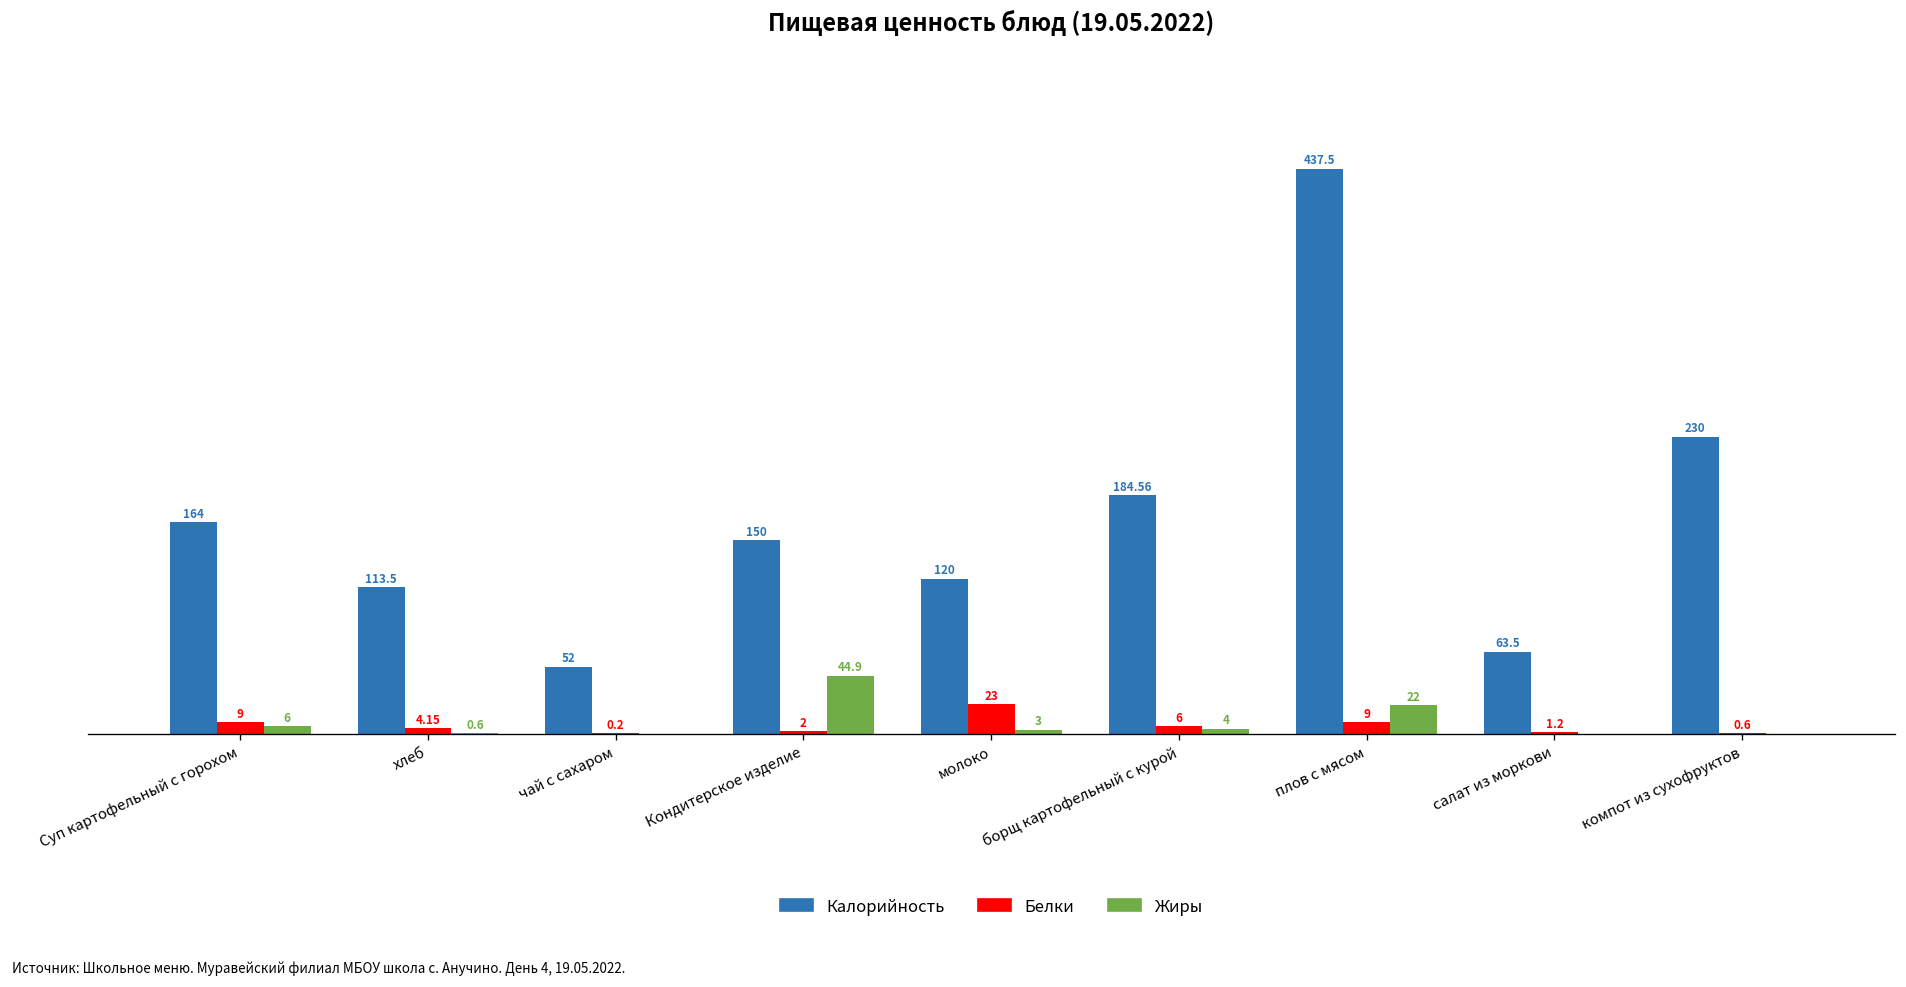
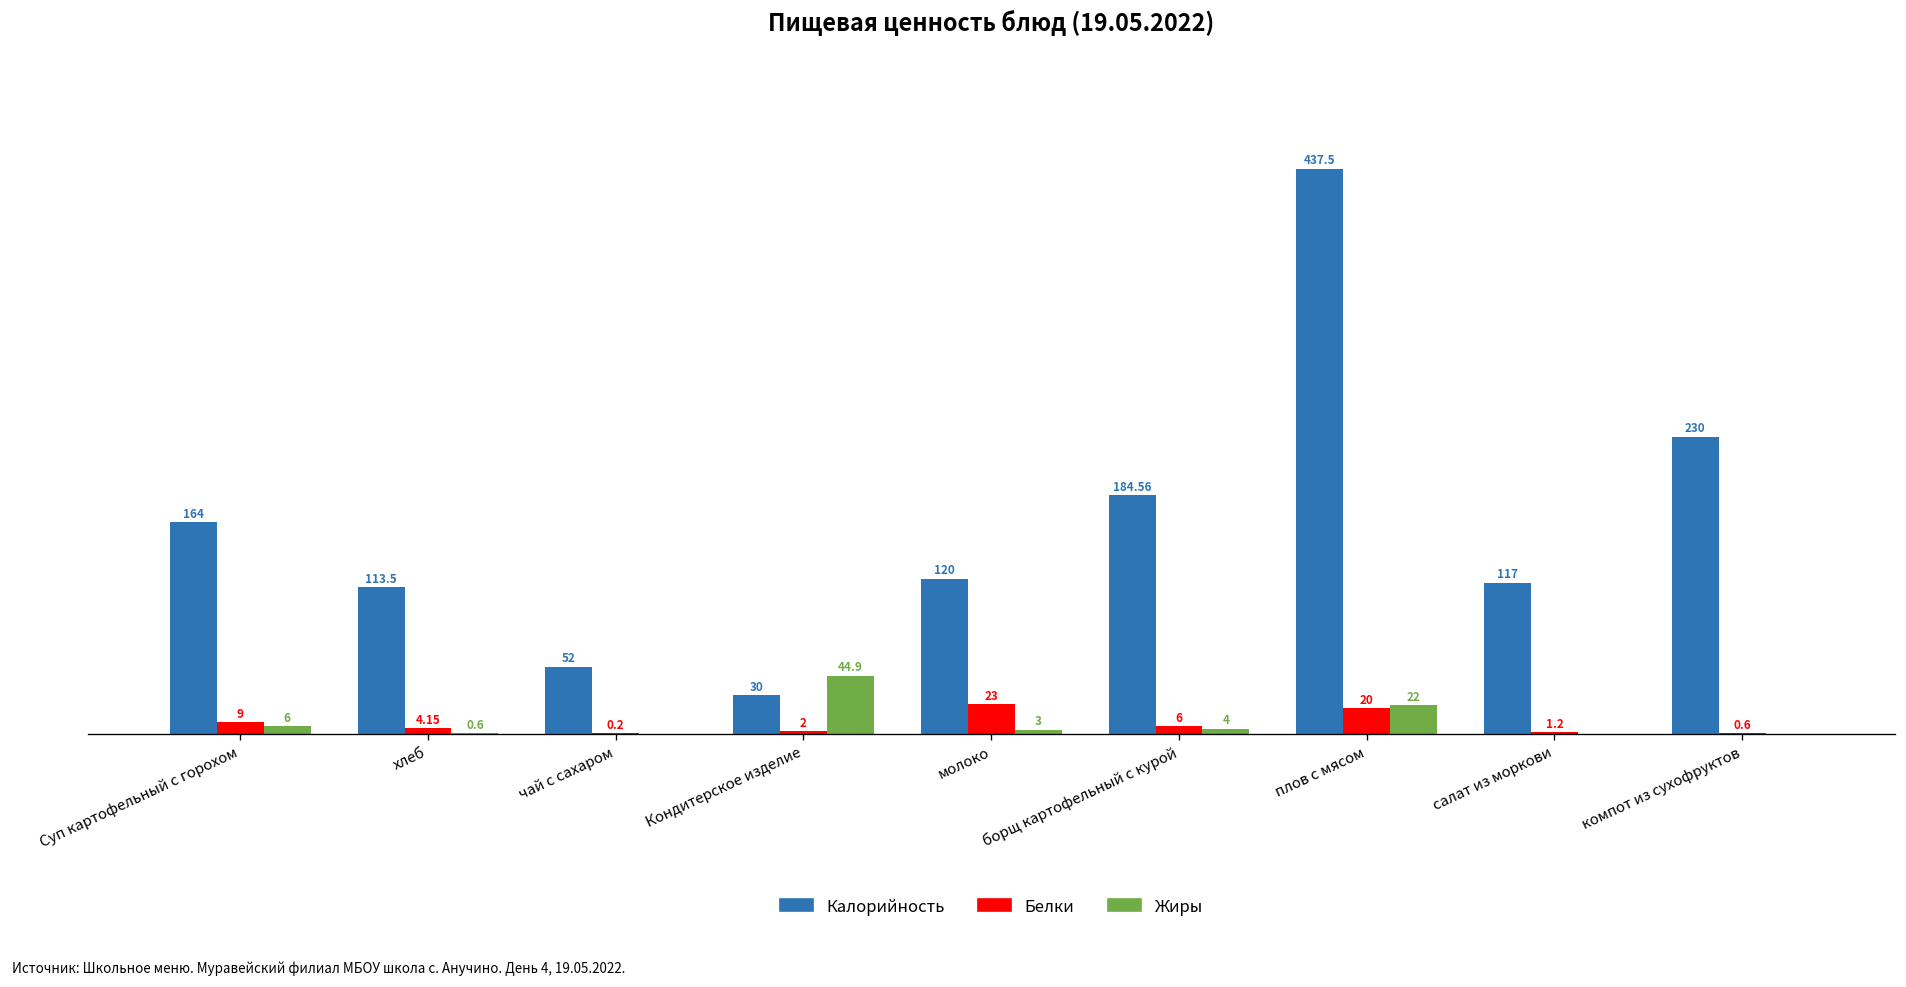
Калорийность, Кондитерское изделие: 150 -> 30
Белки, плов с мясом: 9 -> 20
Калорийность, салат из моркови: 63.5 -> 117
